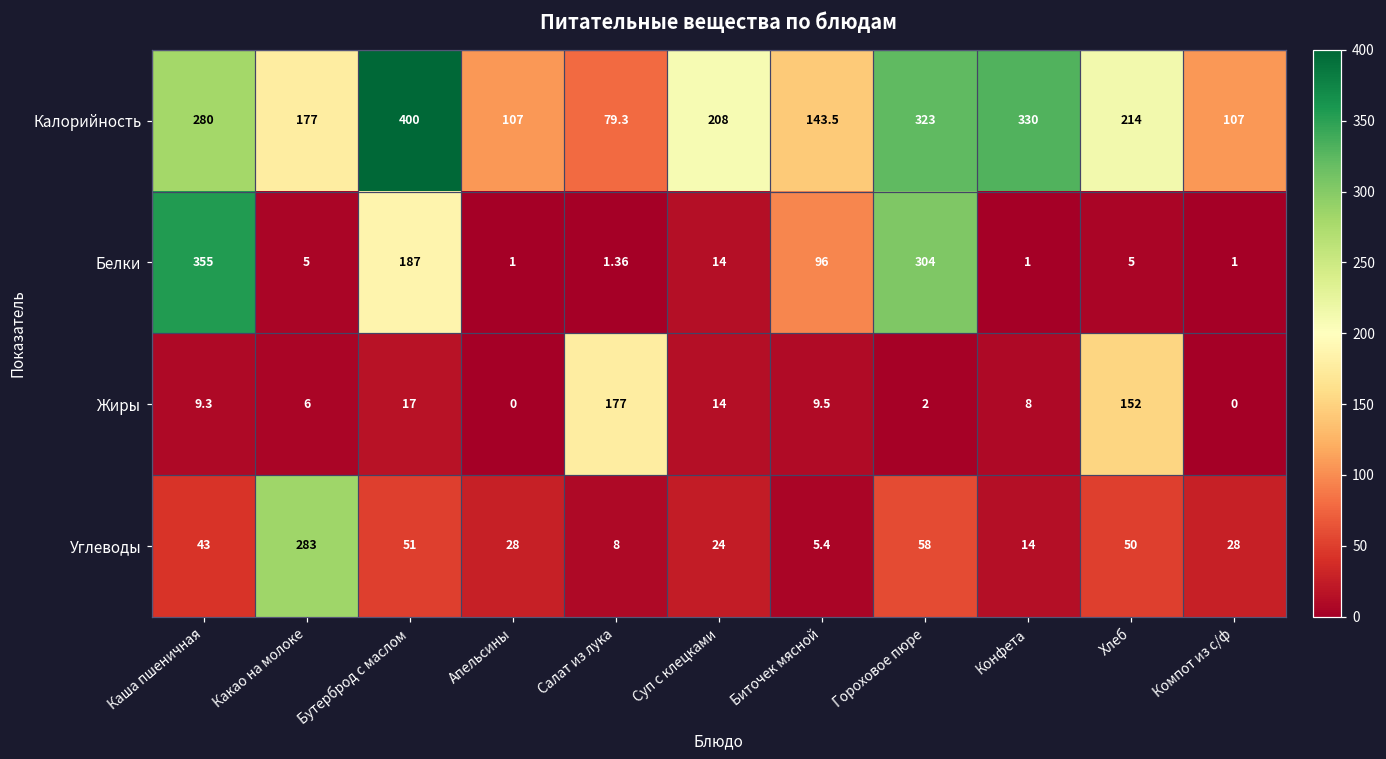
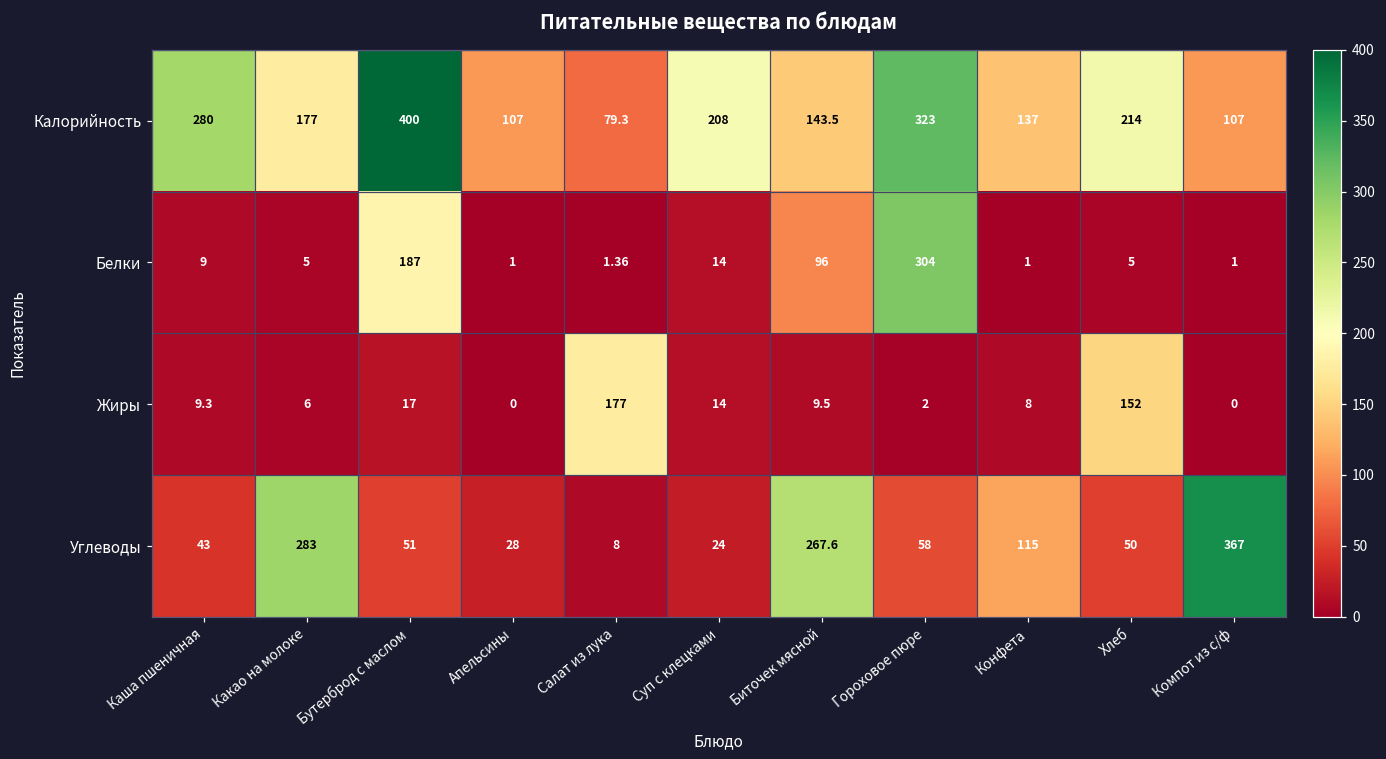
Калорийность, Конфета: 330 -> 137
Белки, Каша пшеничная: 355 -> 9
Углеводы, Биточек мясной: 5.4 -> 267.6
Углеводы, Конфета: 14 -> 115
Углеводы, Компот из с/ф: 28 -> 367
